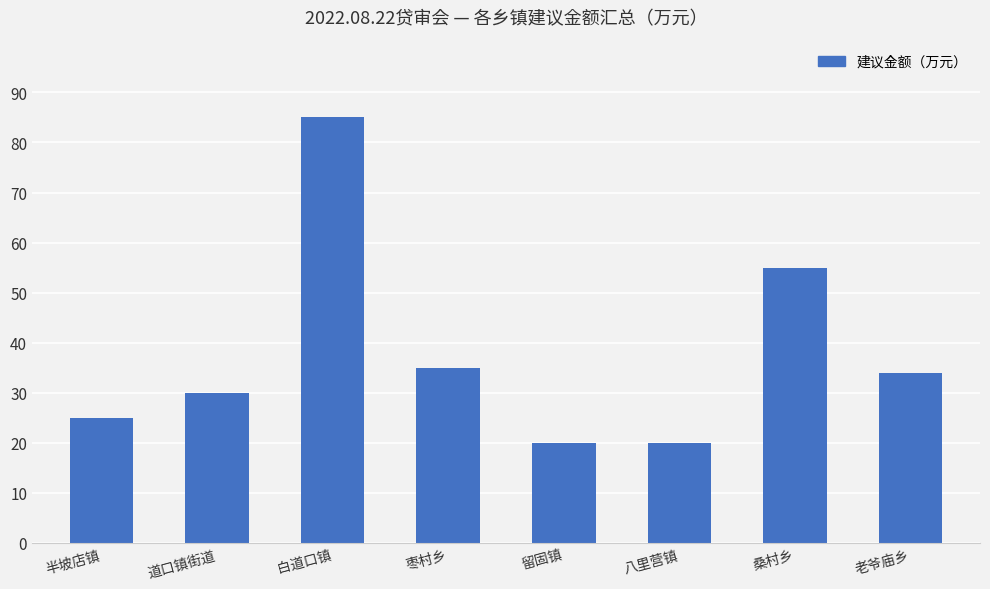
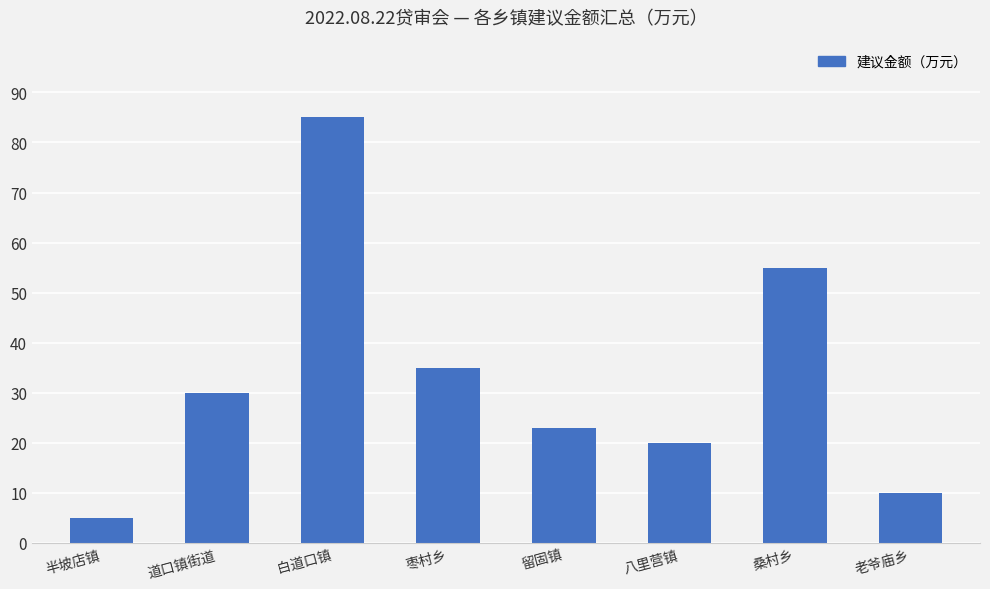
半坡店镇: 25 -> 5
留固镇: 20 -> 23
老爷庙乡: 34 -> 10
